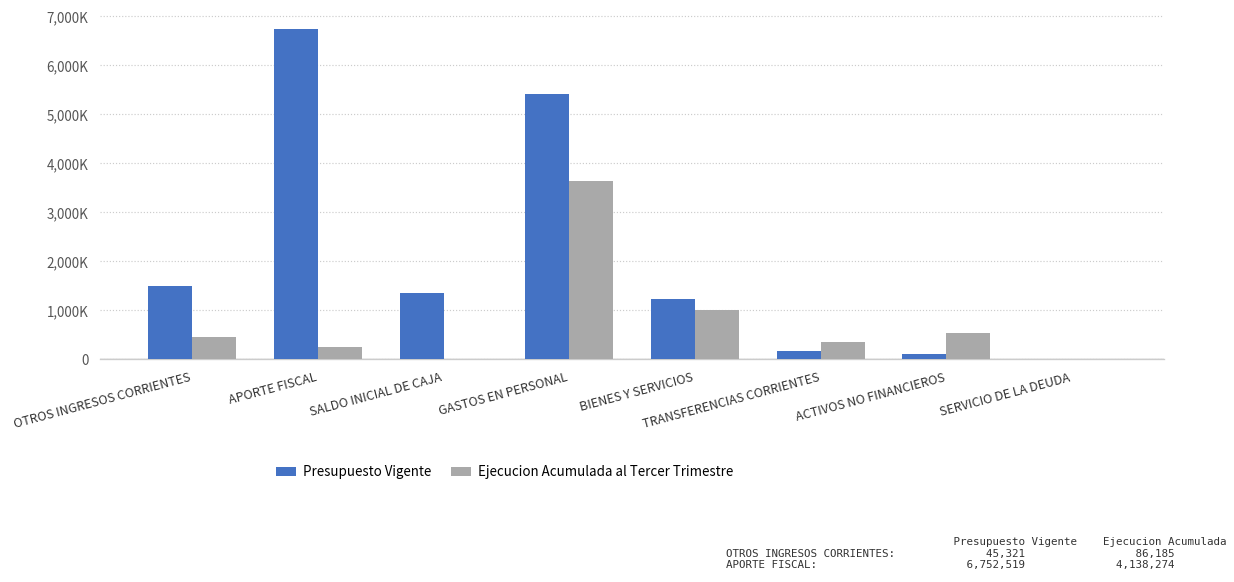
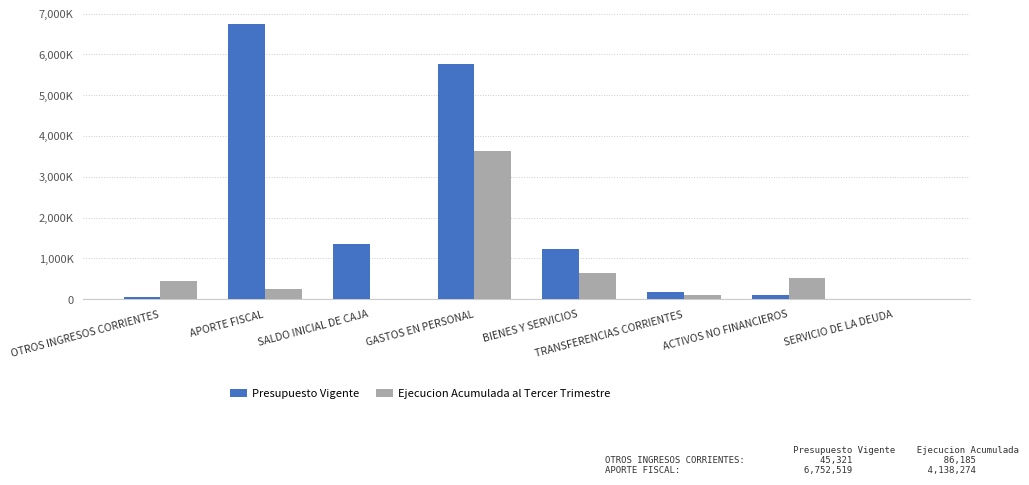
Presupuesto Vigente, OTROS INGRESOS CORRIENTES: 1,500,000 -> 0
Presupuesto Vigente, GASTOS EN PERSONAL: 5,400,000 -> 5,800,000
Ejecucion Acumulada al Tercer Trimestre, BIENES Y SERVICIOS: 1,000,000 -> 600,000
Ejecucion Acumulada al Tercer Trimestre, TRANSFERENCIAS CORRIENTES: 300,000 -> 100,000
